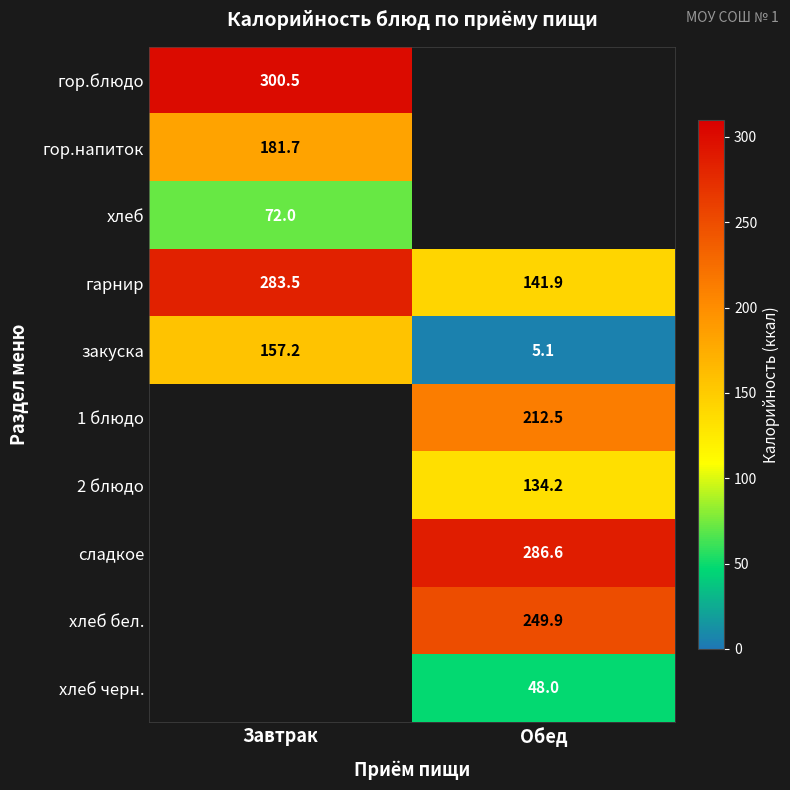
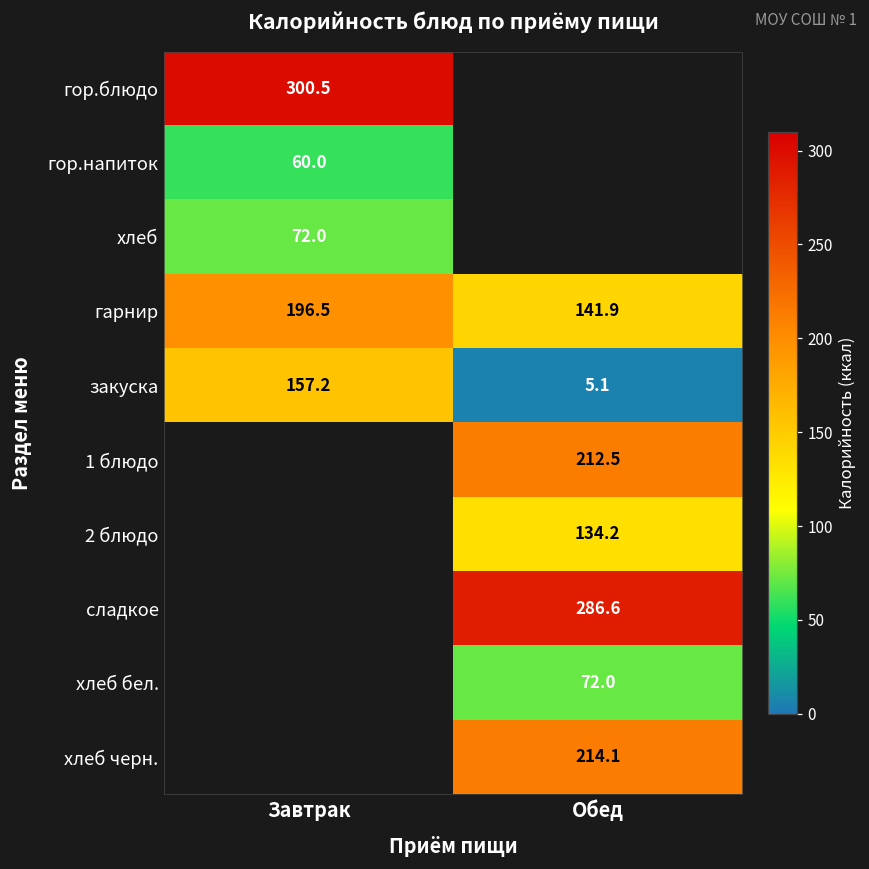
гор.напиток, Завтрак: 181.7 -> 60.0
гарнир, Завтрак: 283.5 -> 196.5
хлеб бел., Обед: 249.9 -> 72.0
хлеб черн., Обед: 48.0 -> 214.1
